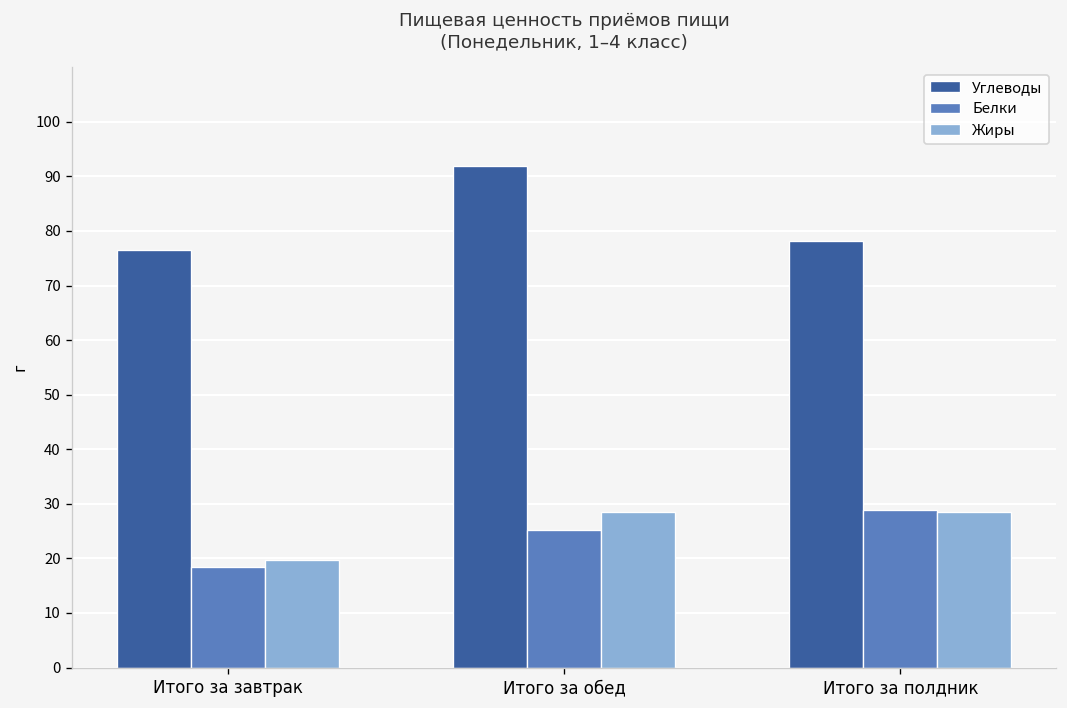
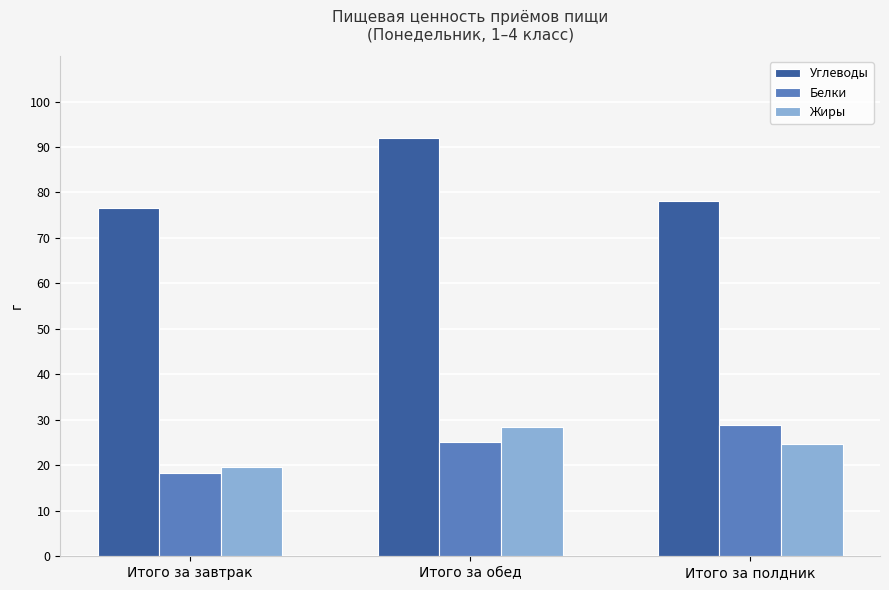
Жиры, Итого за полдник: 28 -> 25
